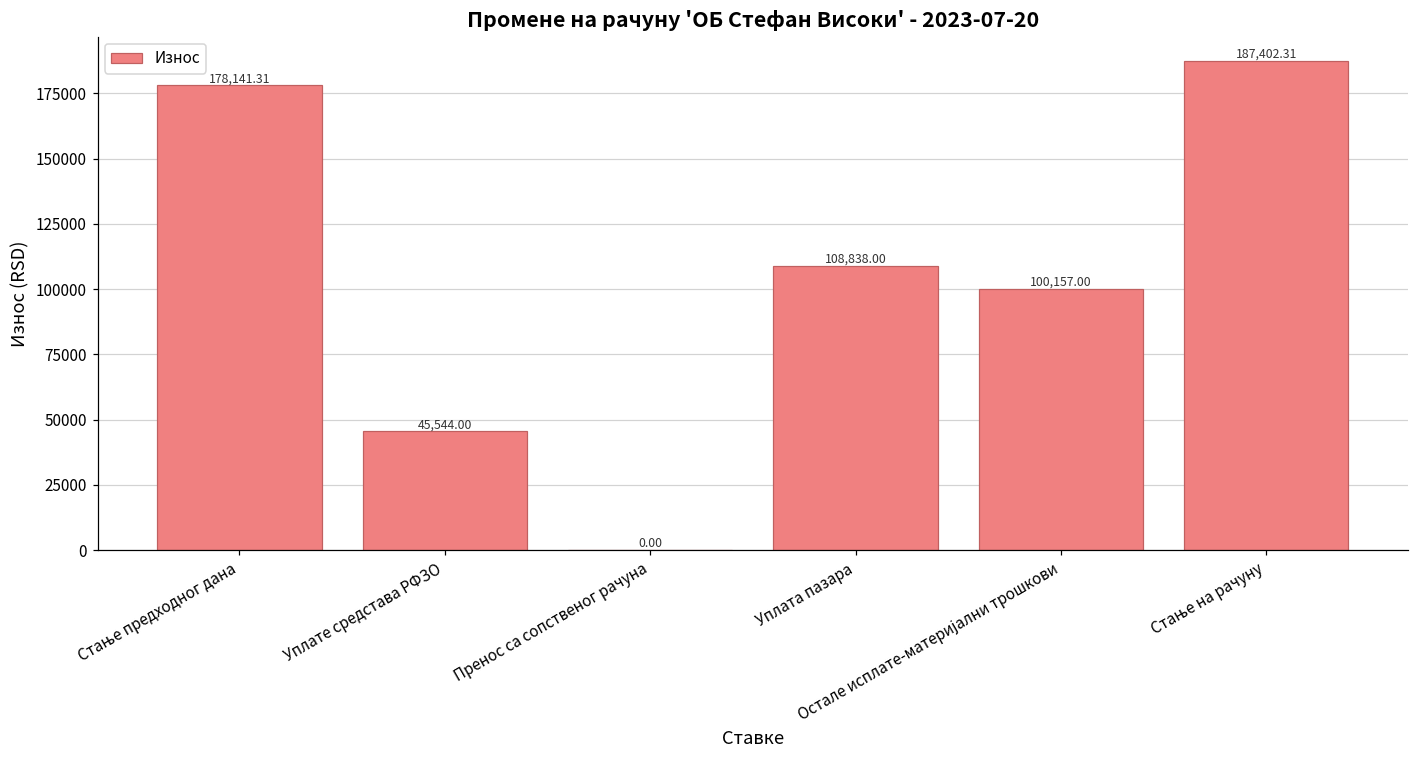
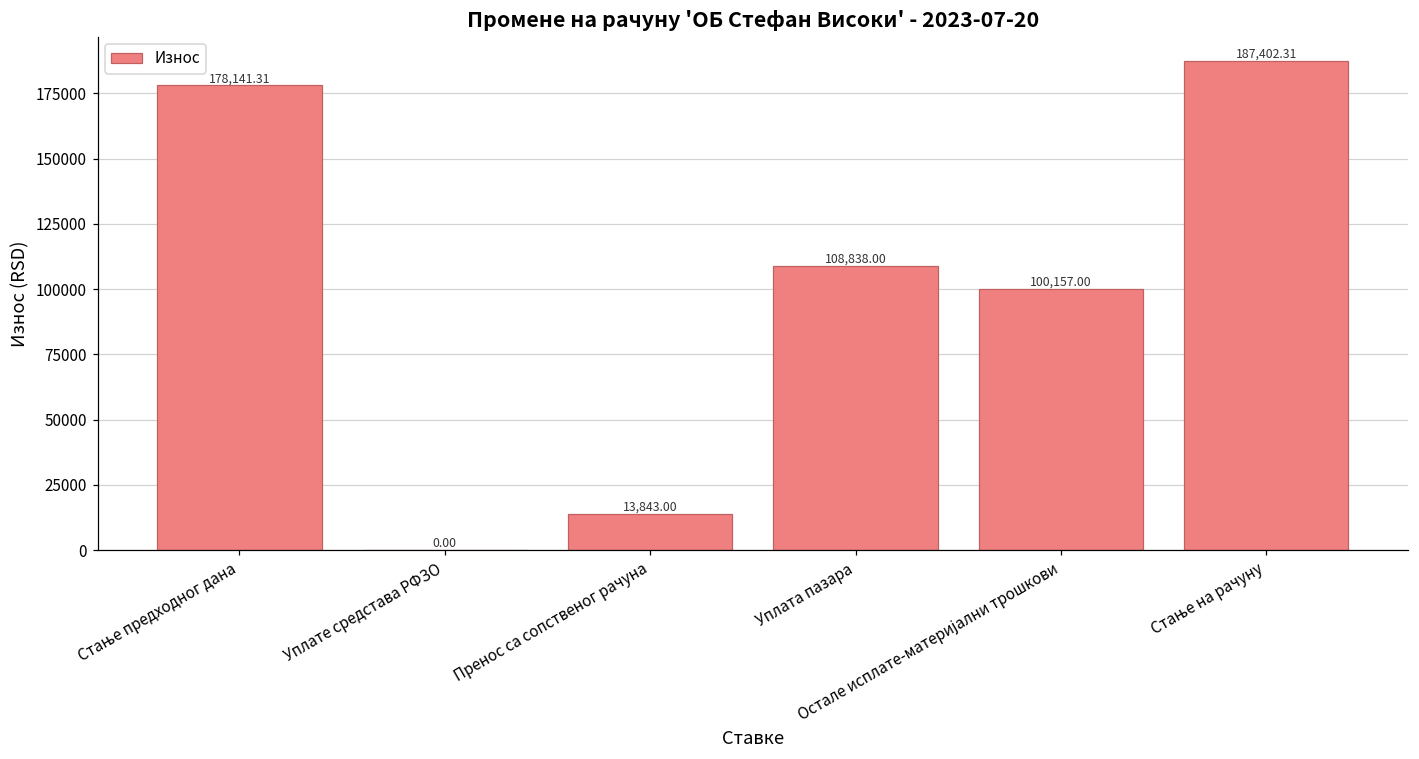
Уплате средстава РФЗО: 45,544.00 -> 0.00
Пренос са сопственог рачуна: 0.00 -> 13,843.00
